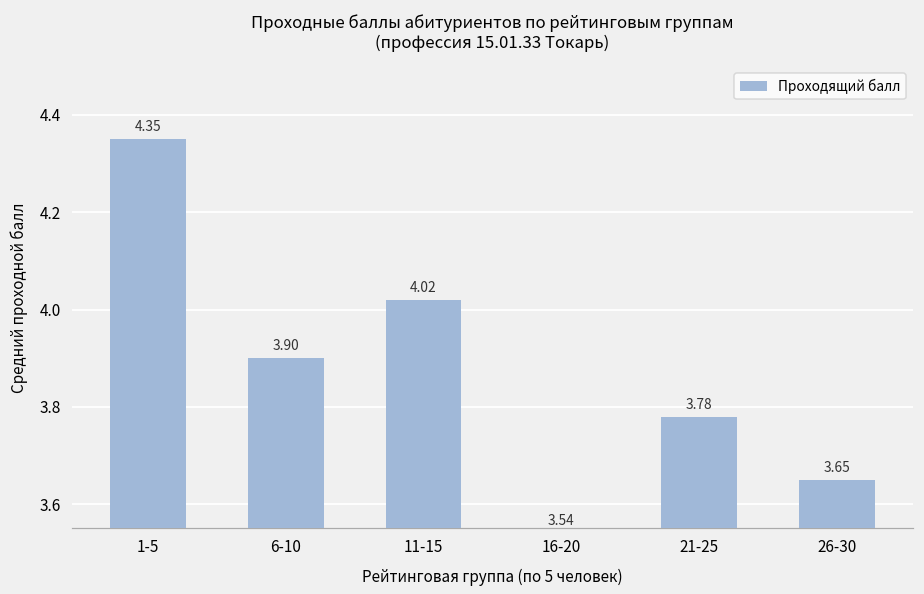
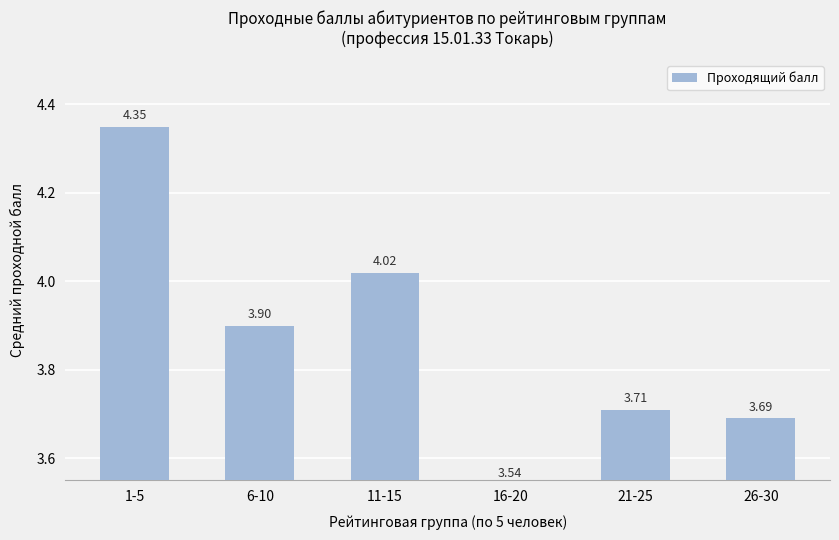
21-25: 3.78 -> 3.71
26-30: 3.65 -> 3.69
